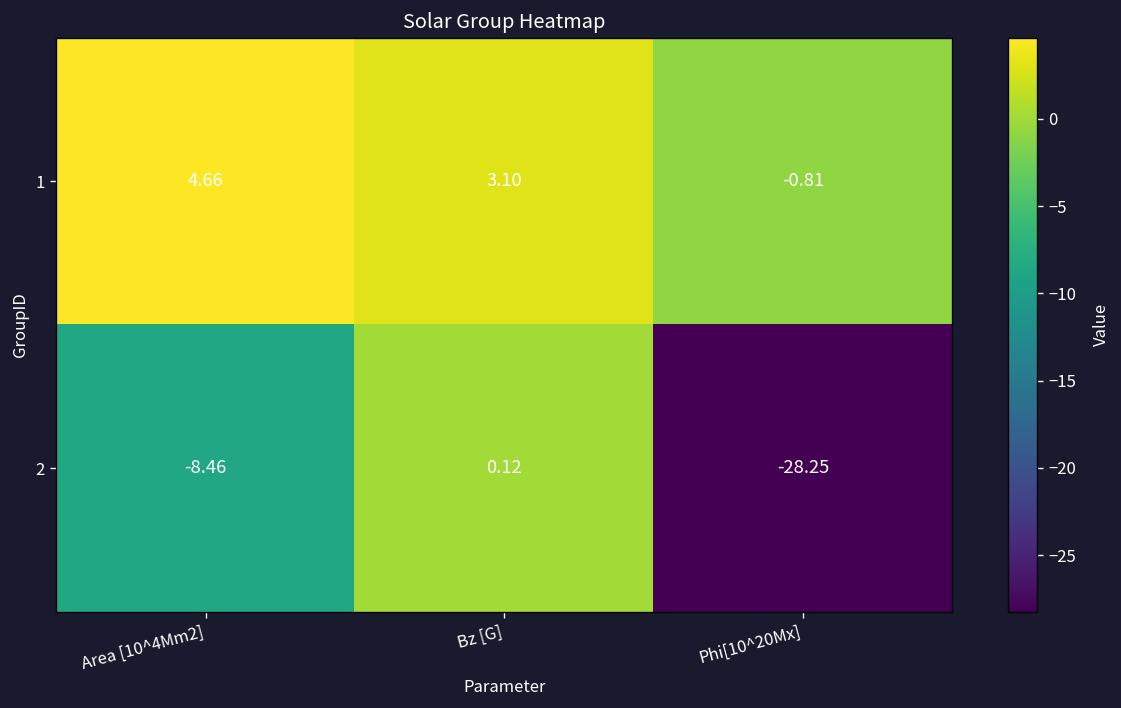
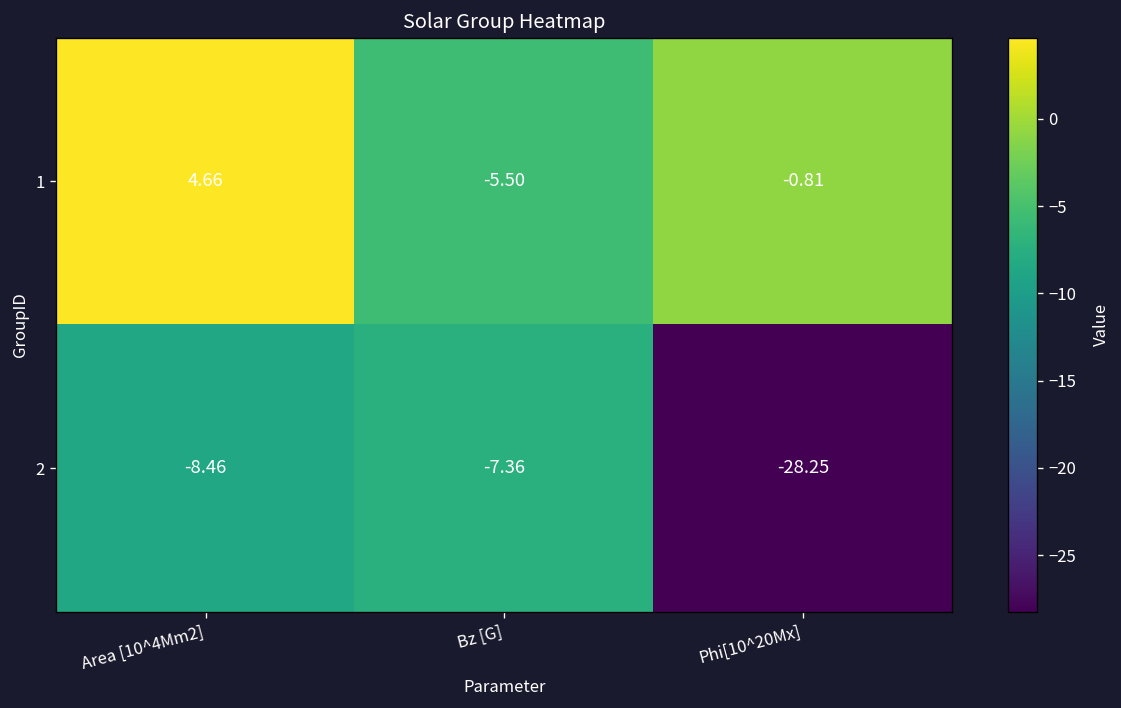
1, Bz [G]: 3.10 -> -5.50
2, Bz [G]: 0.12 -> -7.36
